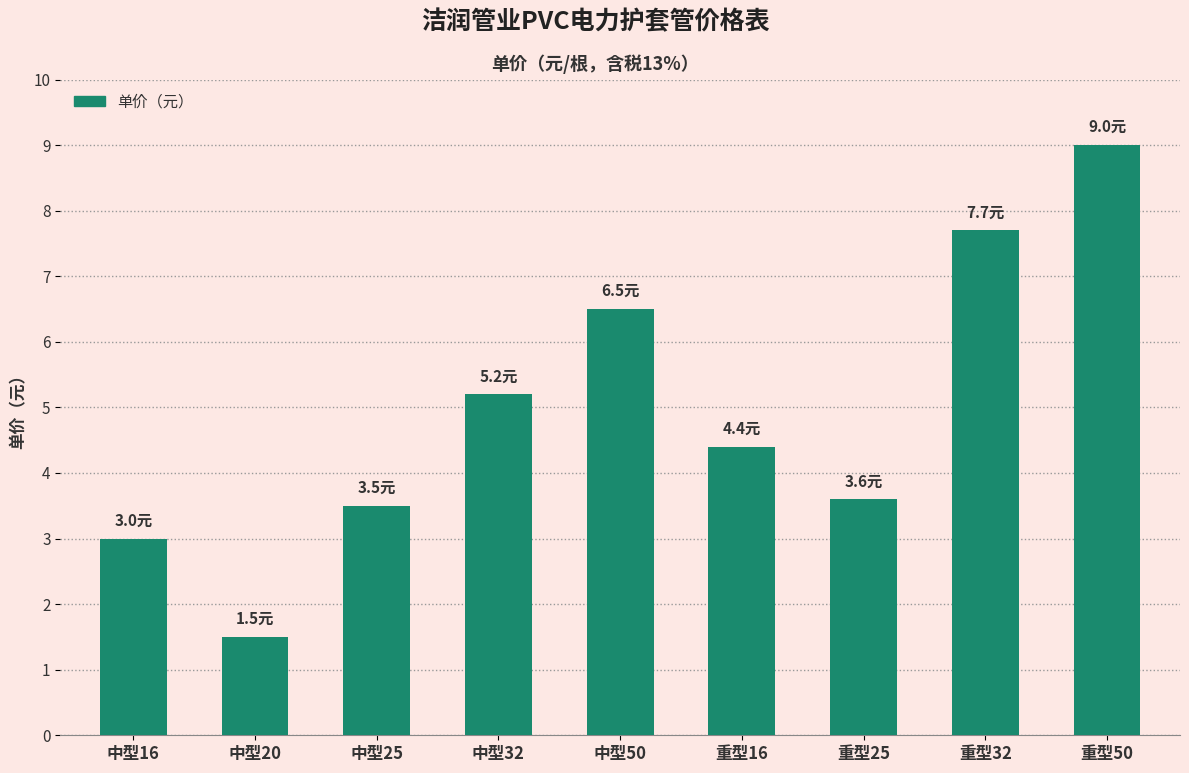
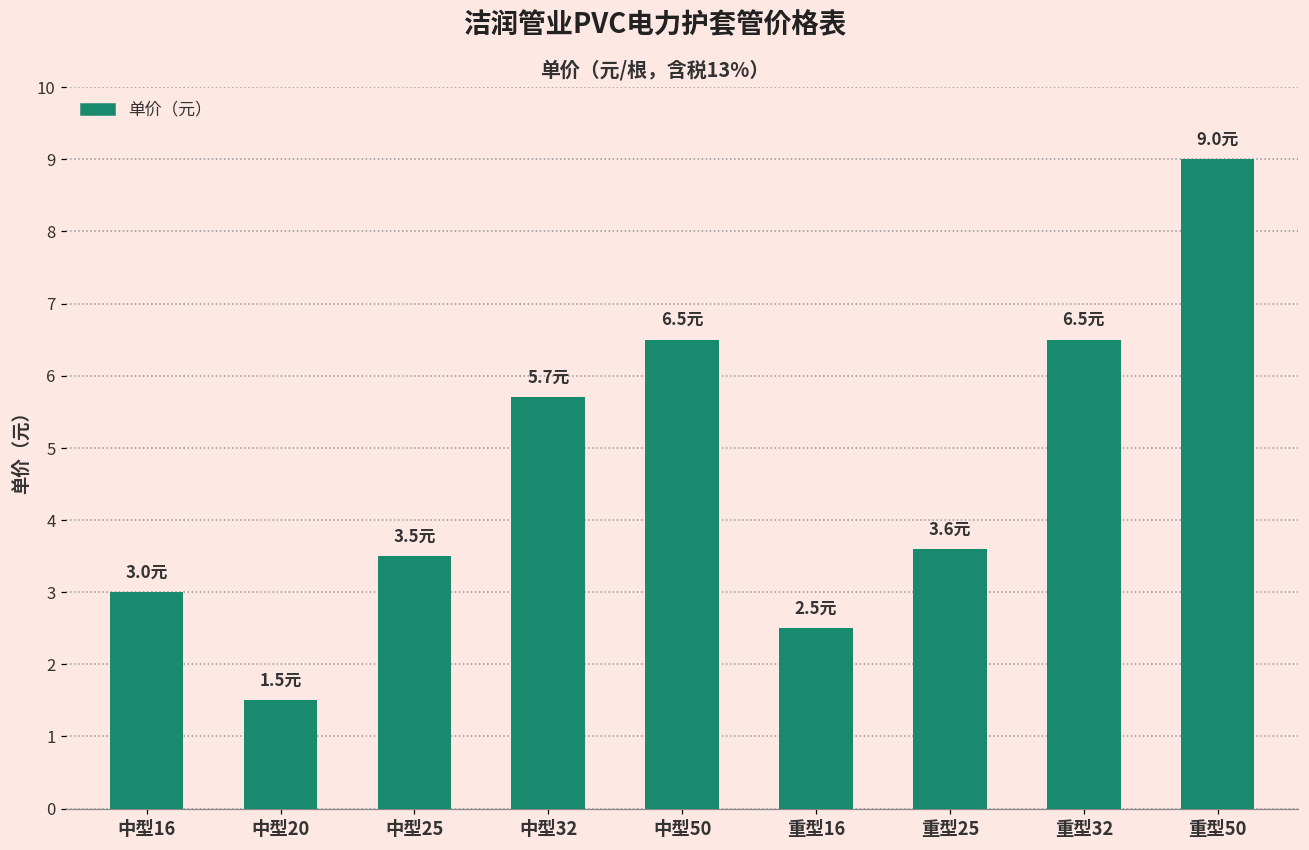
中型32: 5.2元 -> 5.7元
重型16: 4.4元 -> 2.5元
重型32: 7.7元 -> 6.5元
